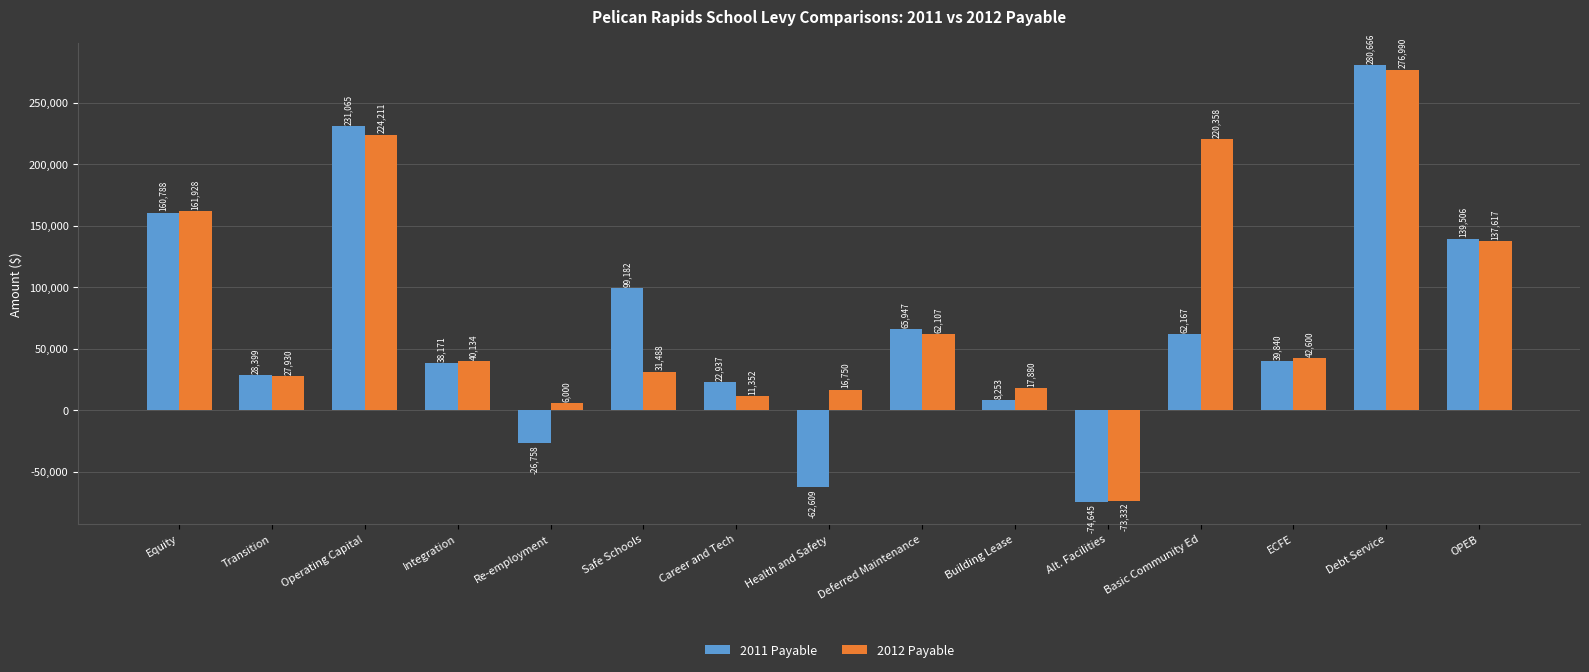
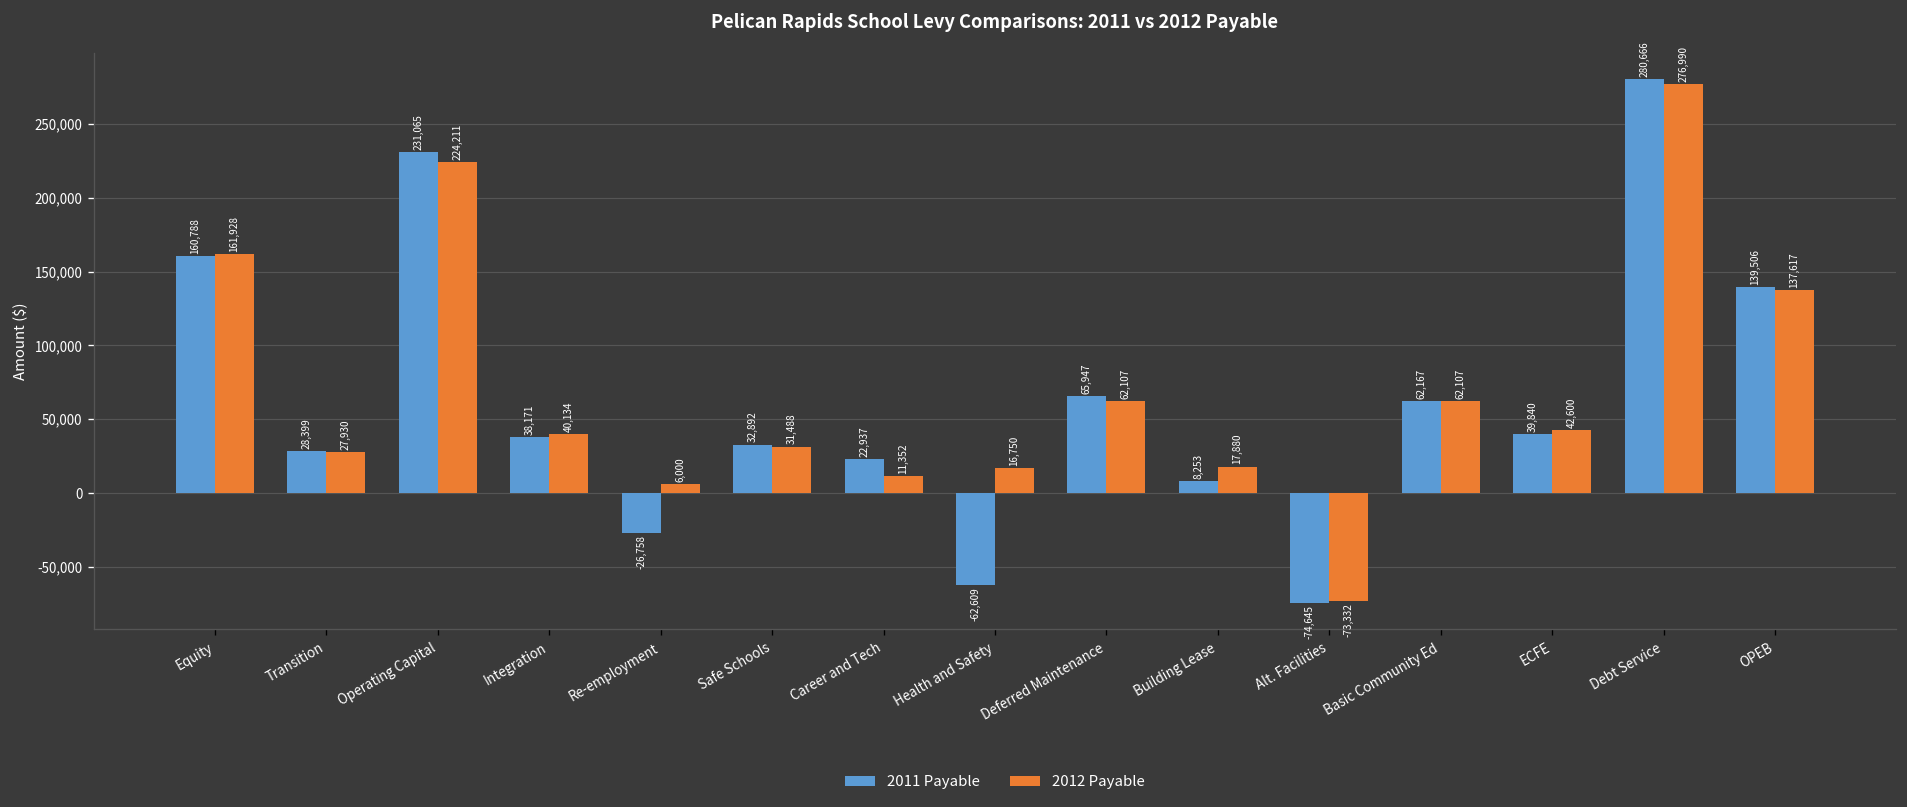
2011 Payable, Safe Schools: 99,182 -> 32,892
2012 Payable, Basic Community Ed: 220,358 -> 62,107
